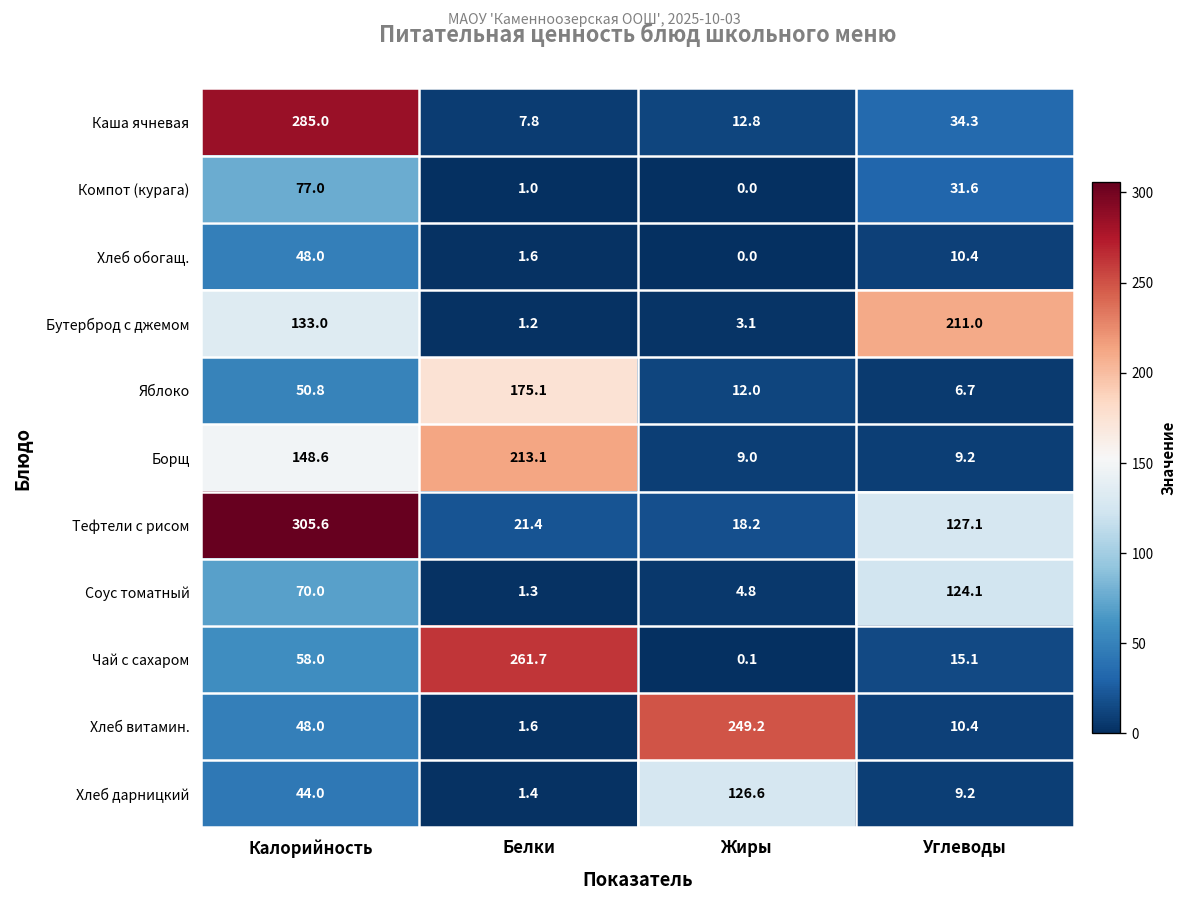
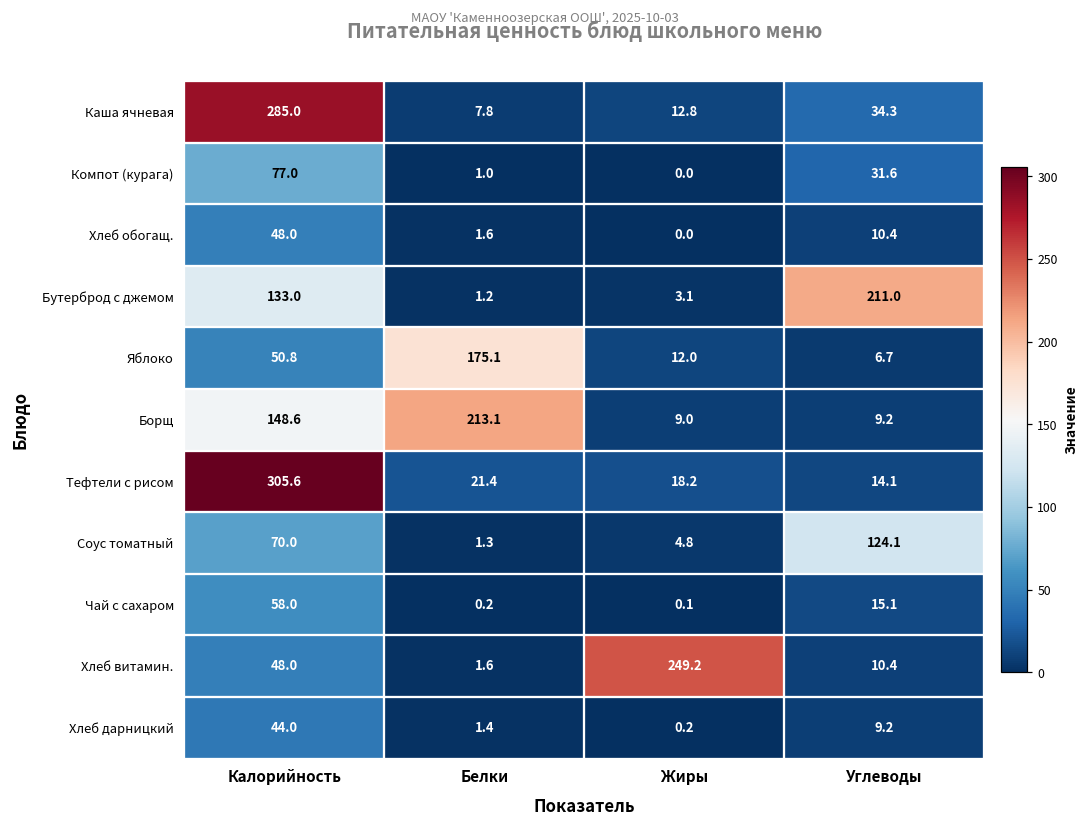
Тефтели с рисом, Углеводы: 127.1 -> 14.1
Чай с сахаром, Белки: 261.7 -> 0.2
Хлеб дарницкий, Жиры: 126.6 -> 0.2
